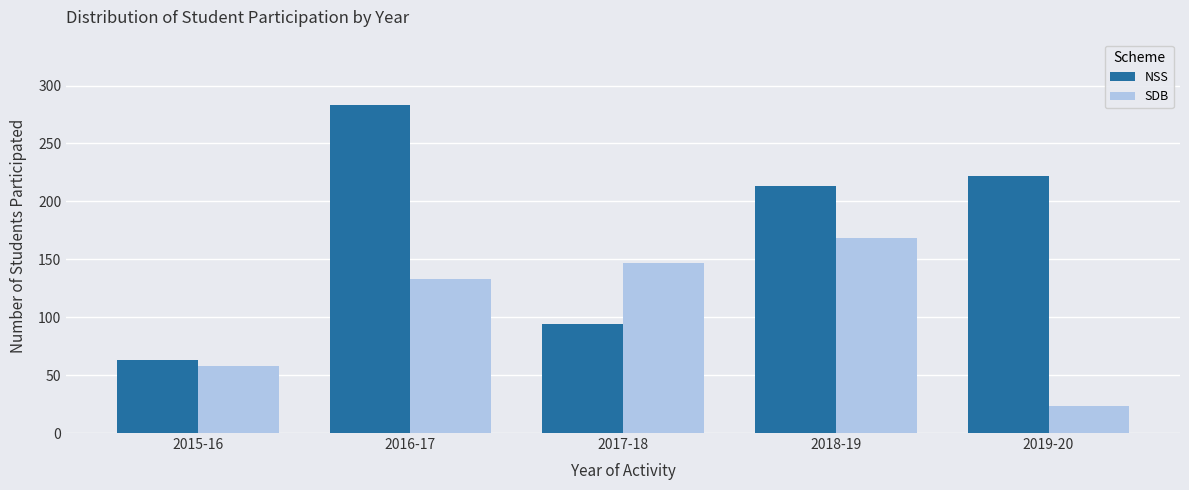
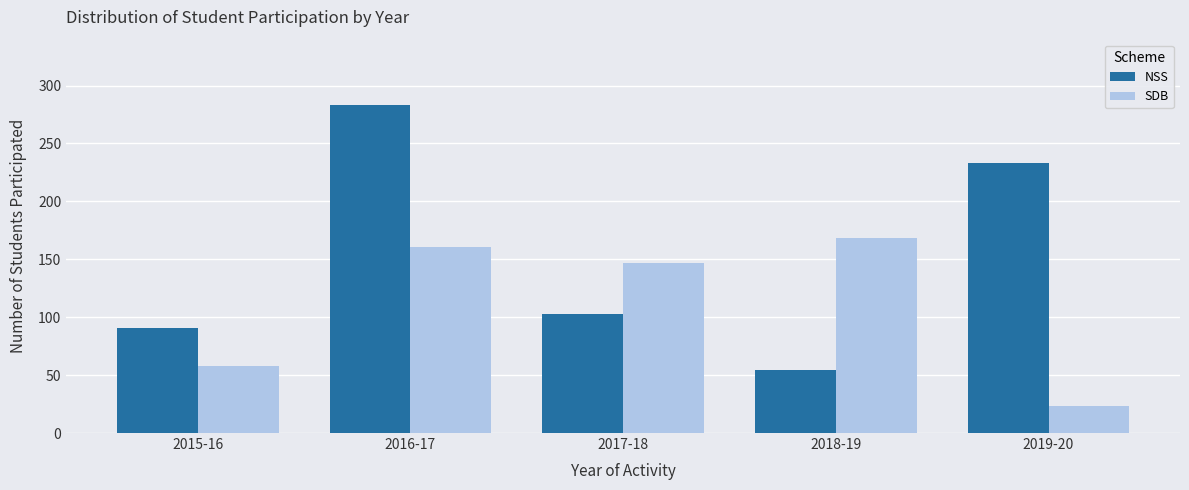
NSS, 2015-16: 63 -> 91
SDB, 2016-17: 133 -> 161
NSS, 2017-18: 94 -> 103
NSS, 2018-19: 213 -> 54
NSS, 2019-20: 222 -> 233
